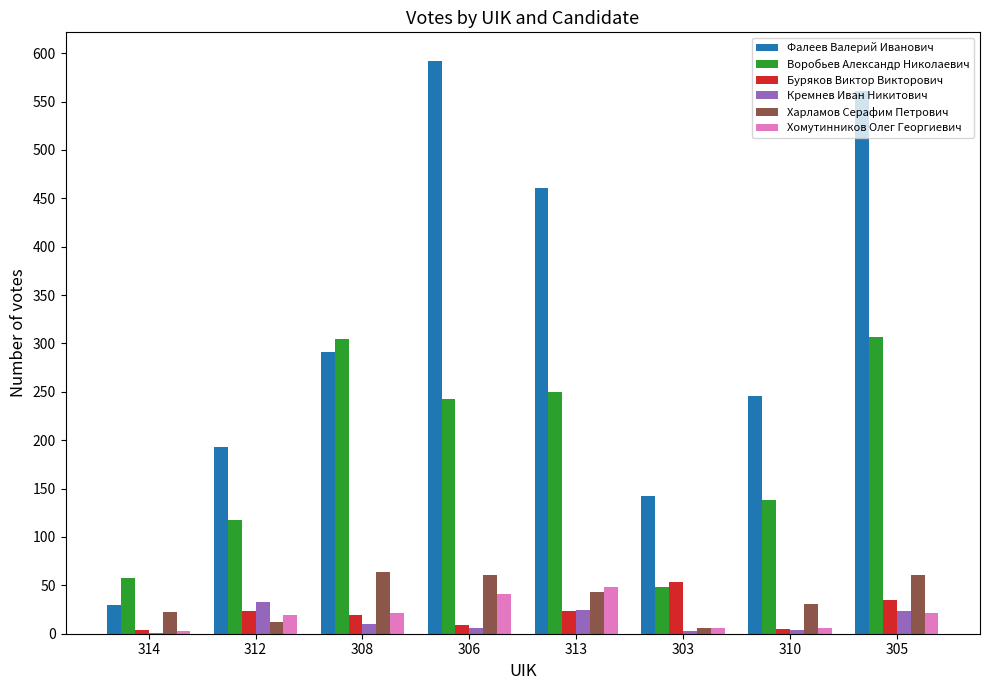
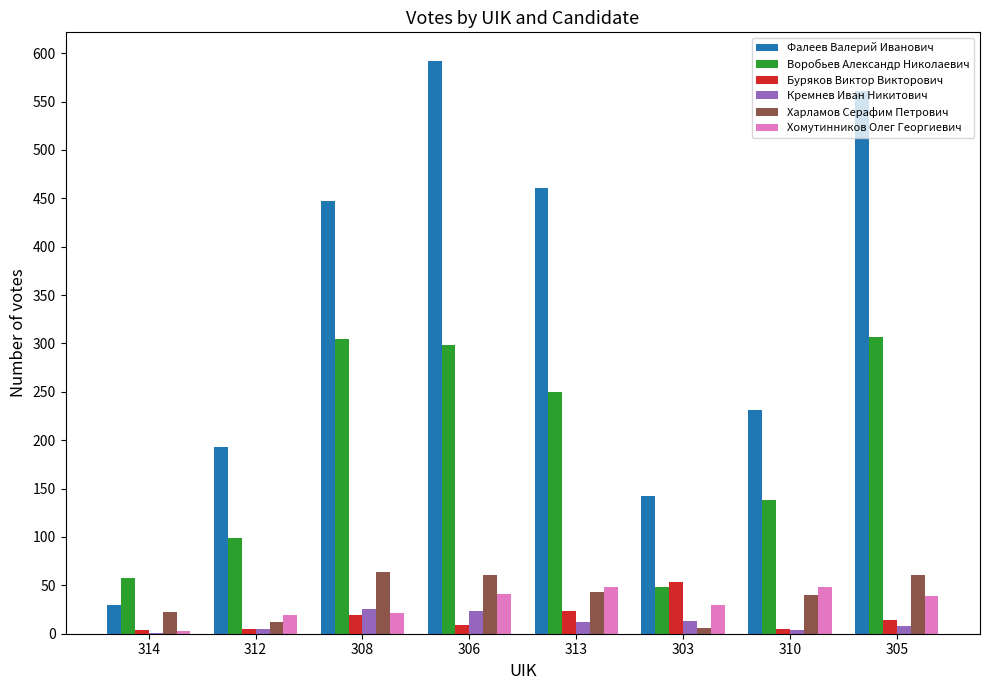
Воробьев Александр Николаевич, 312: 120 -> 100
Буряков Виктор Викторович, 312: 20 -> 10
Кремнев Иван Никитович, 312: 30 -> 10
Фалеев Валерий Иванович, 308: 290 -> 450
Кремнев Иван Никитович, 308: 10 -> 30
Воробьев Александр Николаевич, 306: 240 -> 300
Кремнев Иван Никитович, 306: 10 -> 20
Кремнев Иван Никитович, 313: 30 -> 10
Кремнев Иван Никитович, 303: 0 -> 10
Хомутинников Олег Георгиевич, 303: 10 -> 30
Фалеев Валерий Иванович, 310: 250 -> 230
Харламов Серафим Петрович, 310: 30 -> 40
Хомутинников Олег Георгиевич, 310: 10 -> 50
Буряков Виктор Викторович, 305: 40 -> 10
Кремнев Иван Никитович, 305: 20 -> 10
Хомутинников Олег Георгиевич, 305: 20 -> 40
